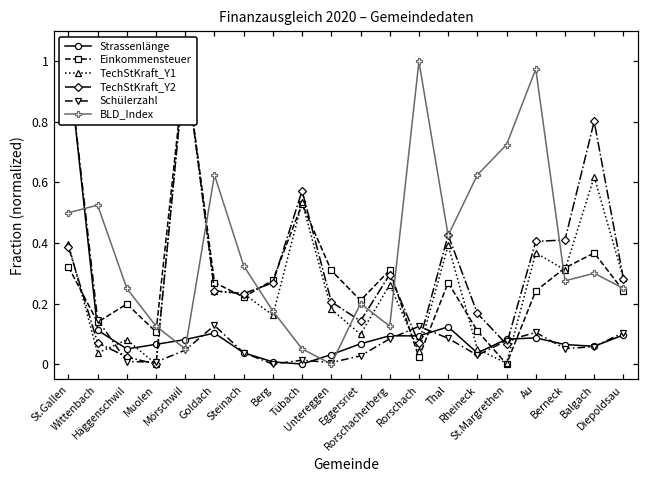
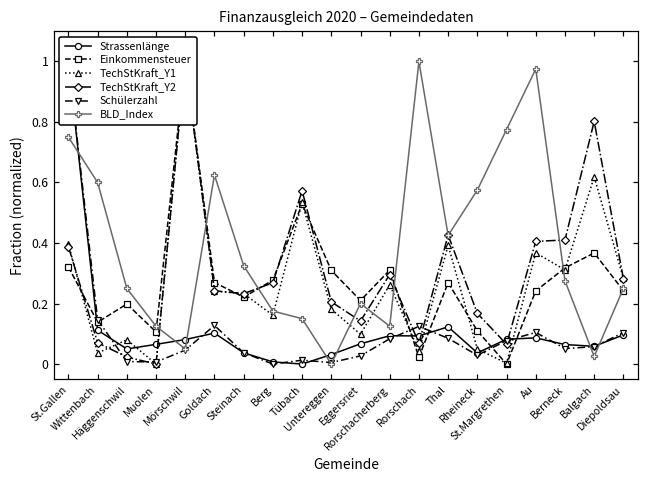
BLD_Index, St.Gallen: 0.50 -> 0.75
BLD_Index, Wittenbach: 0.53 -> 0.60
BLD_Index, Tübach: 0.05 -> 0.15
BLD_Index, Rheineck: 0.63 -> 0.58
BLD_Index, St.Margrethen: 0.73 -> 0.78
BLD_Index, Balgach: 0.30 -> 0.03
